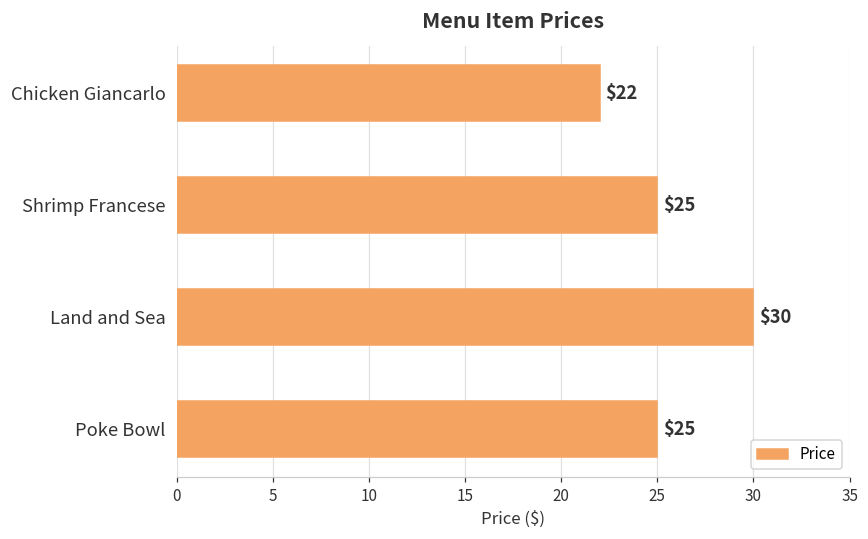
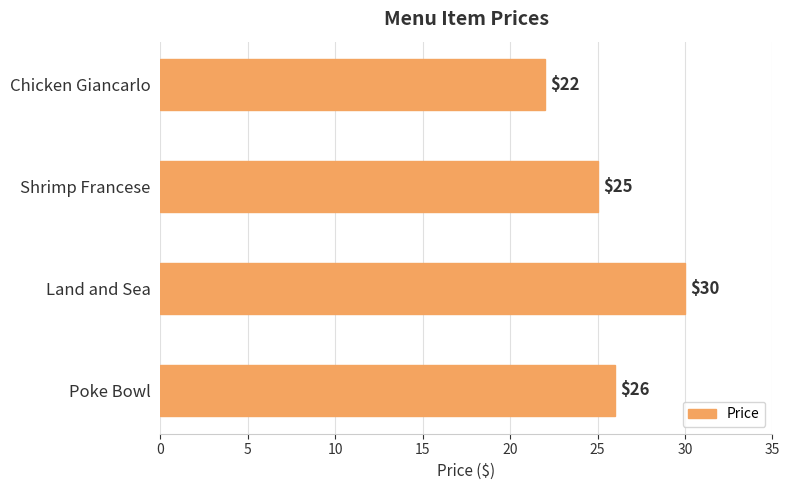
Poke Bowl: $25 -> $26
